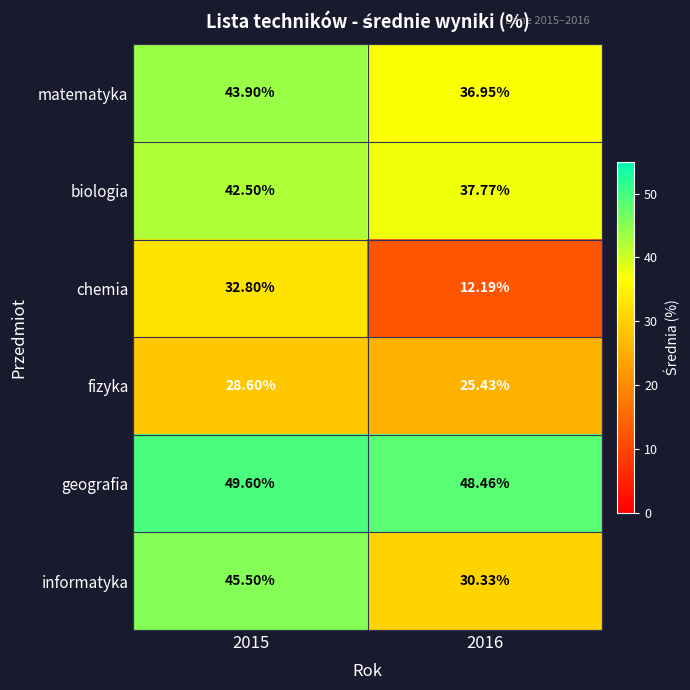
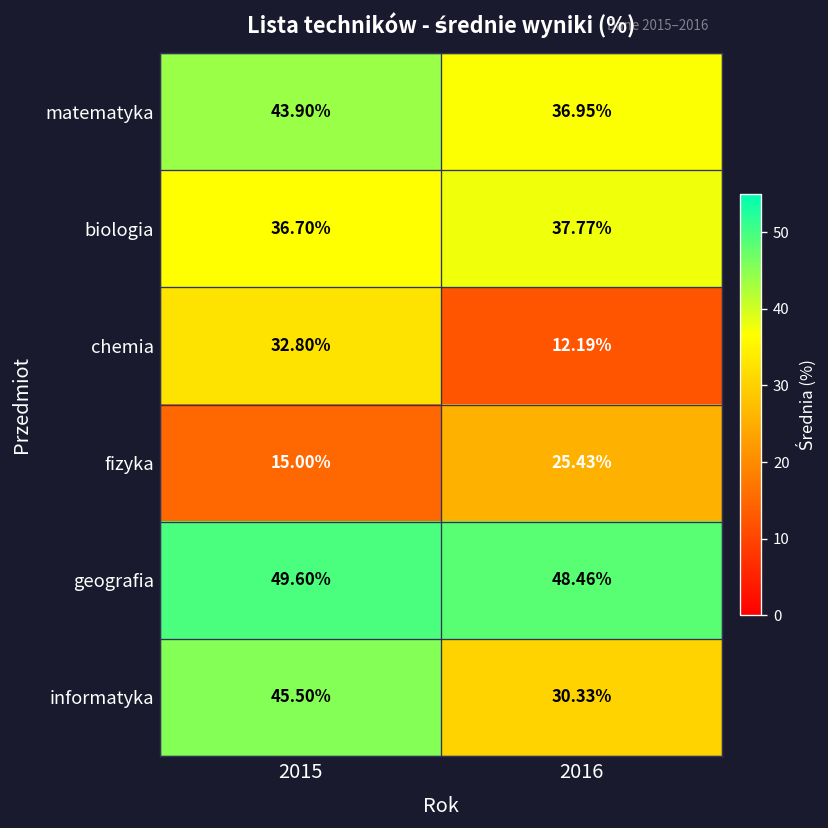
biologia, 2015: 42.50% -> 36.70%
fizyka, 2015: 28.60% -> 15.00%
